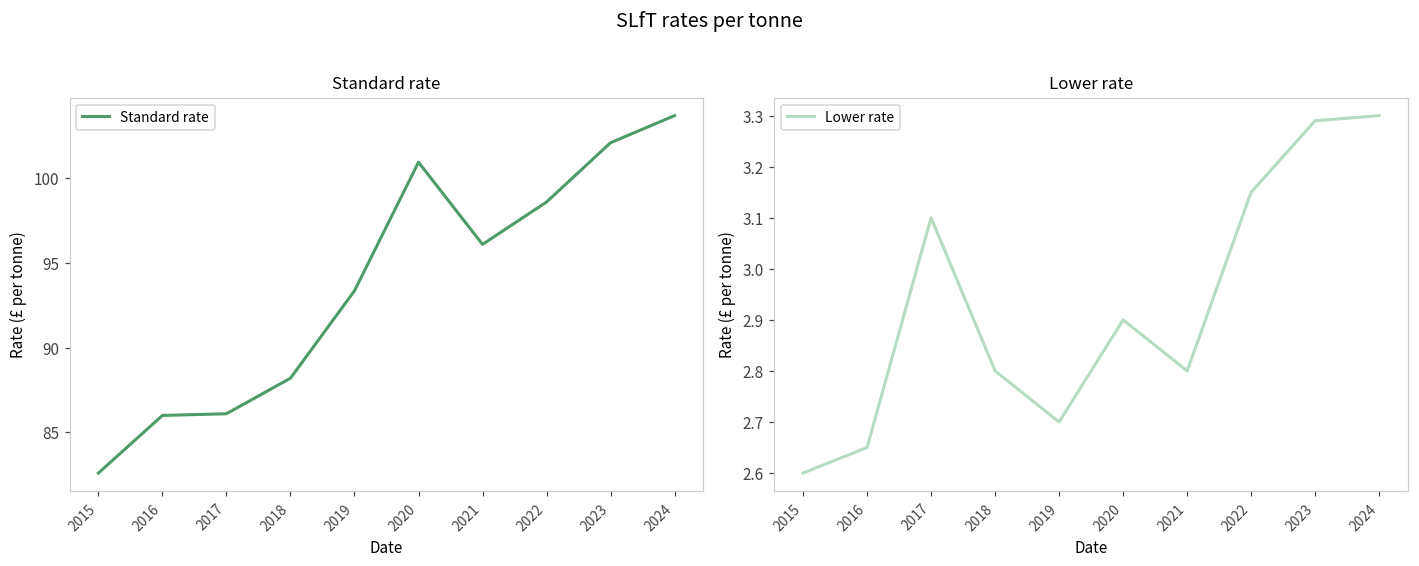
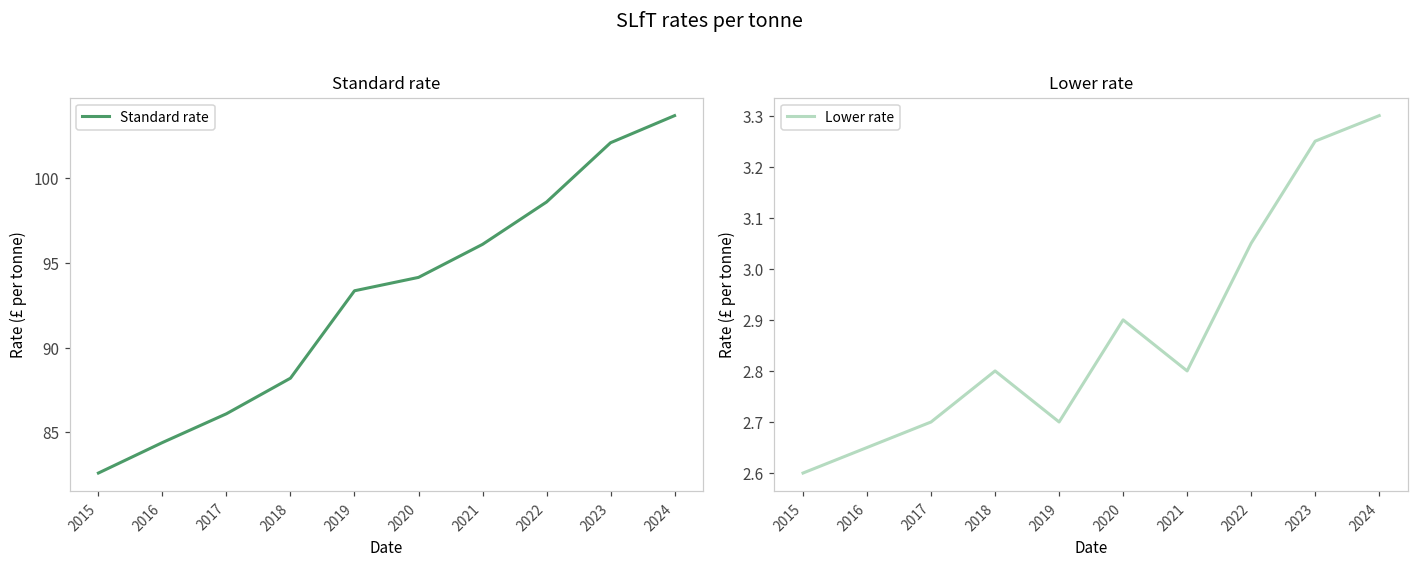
Standard rate, 2016: 86.0 -> 84.4
Standard rate, 2020: 101.0 -> 94.2
Lower rate, 2017: 3.1 -> 2.7
Lower rate, 2022: 3.15 -> 3.05
Lower rate, 2023: 3.29 -> 3.25
